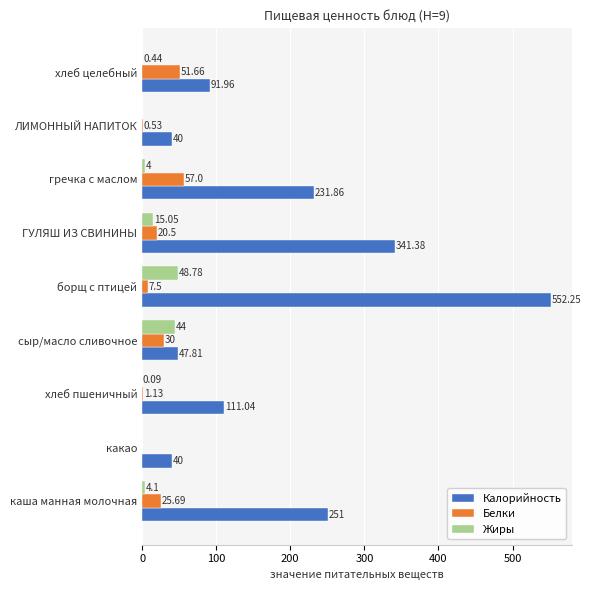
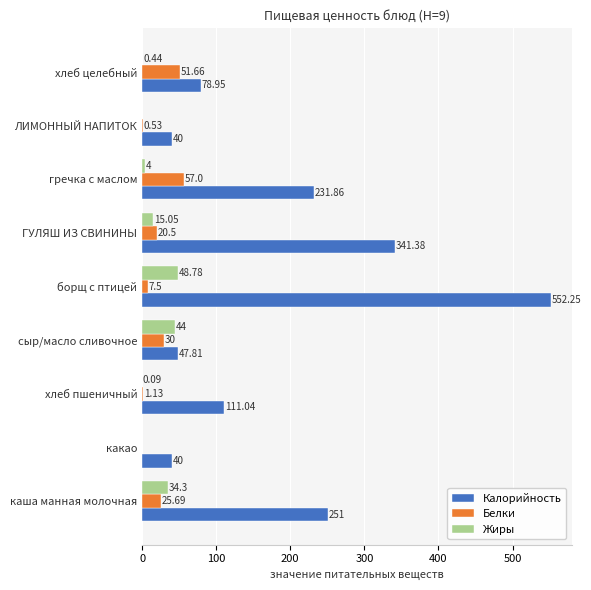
Калорийность, хлеб целебный: 91.96 -> 78.95
Жиры, каша манная молочная: 4.1 -> 34.3
